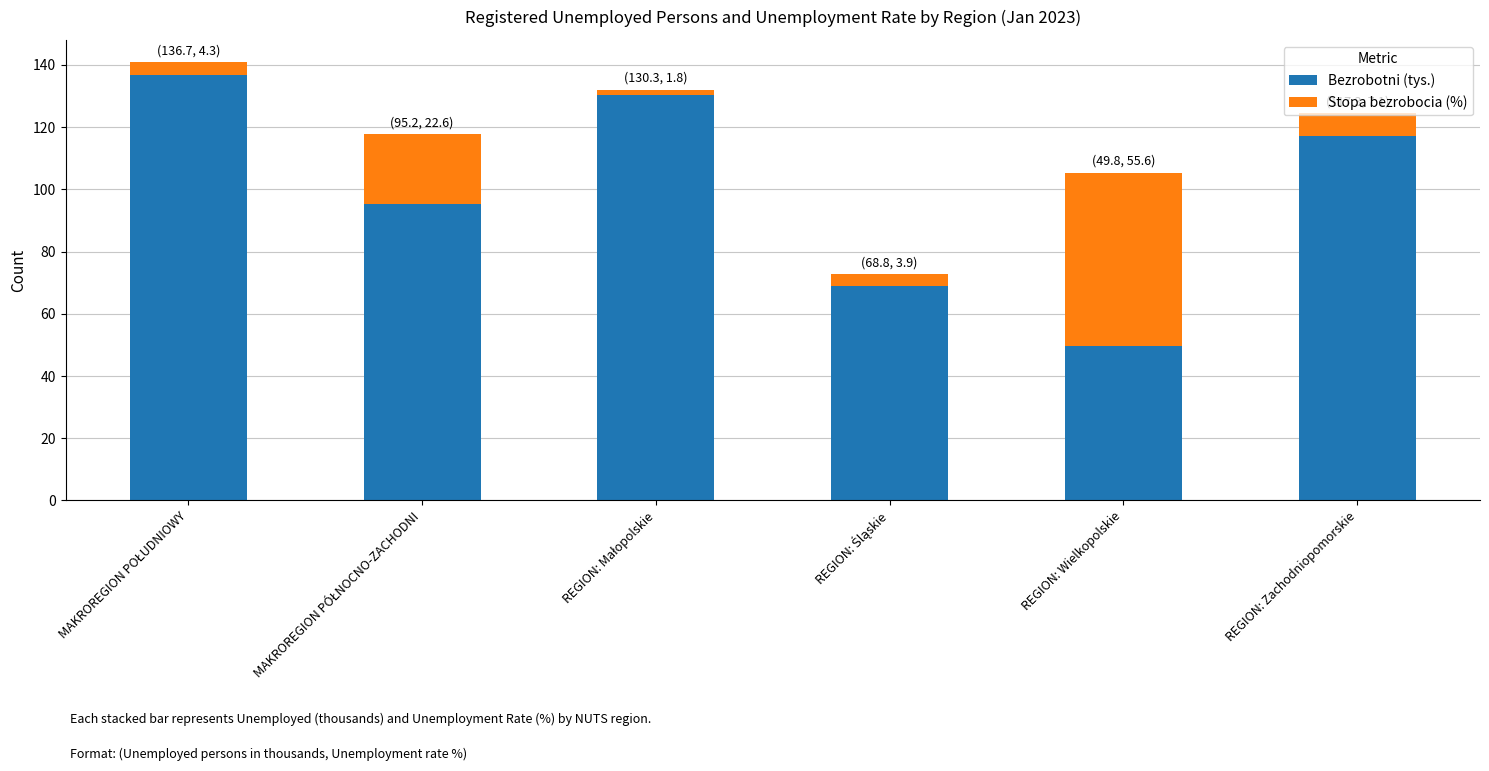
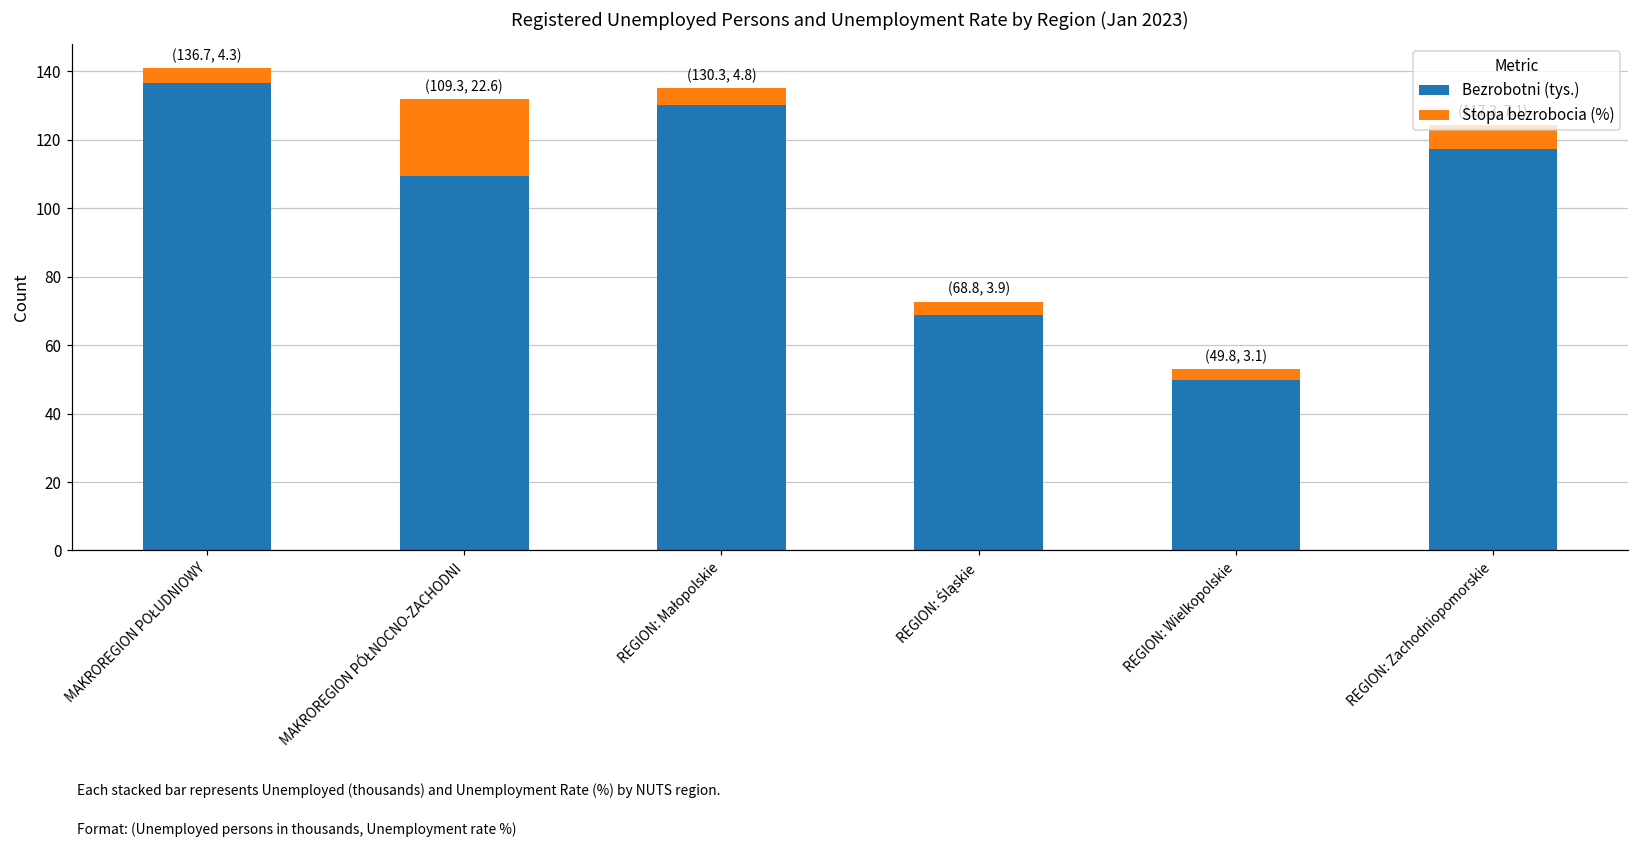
Bezrobotni (tys.), MAKROREGION PÓŁNOCNO-ZACHODNI: (95.2, 22.6) -> (109.3, 22.6)
Stopa bezrobocia (%), REGION: Małopolskie: 1.8 -> 4.8
Stopa bezrobocia (%), REGION: Wielkopolskie: 55.6 -> 3.1
